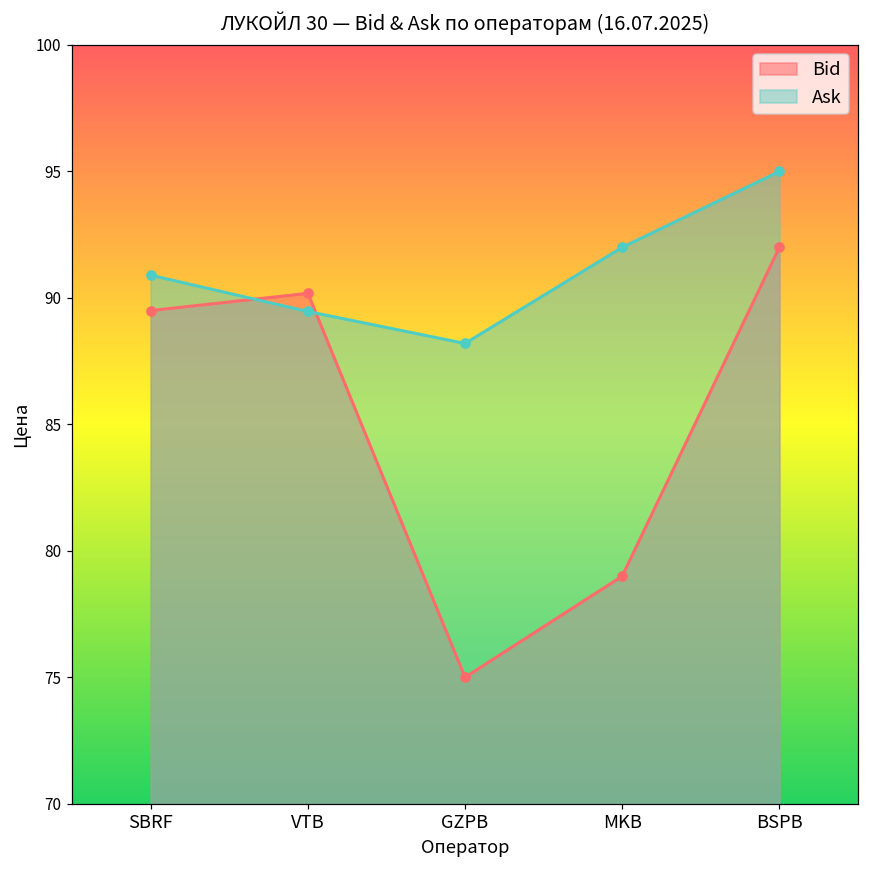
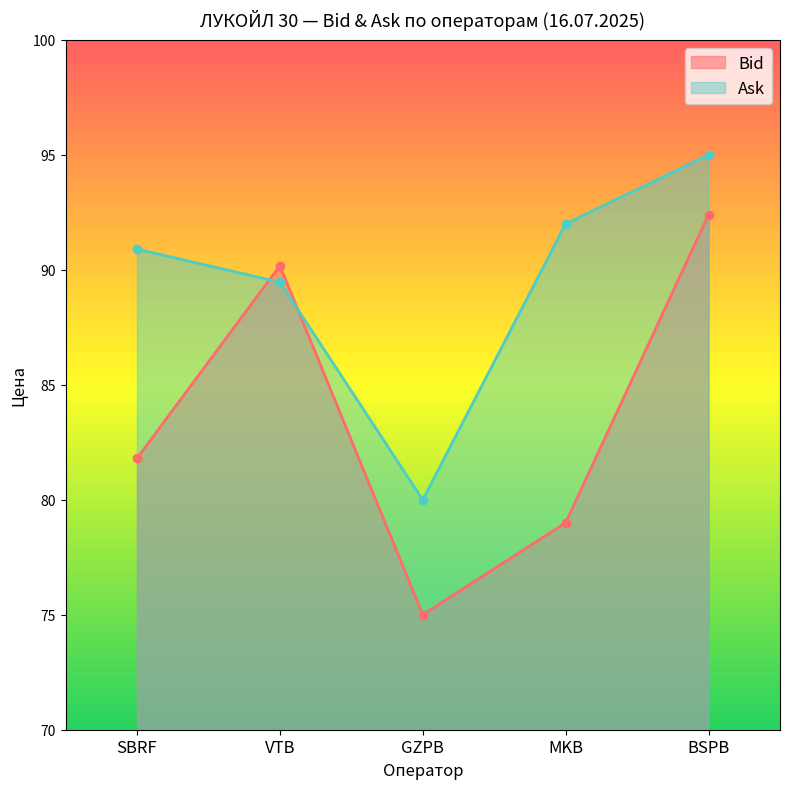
Bid, SBRF: 89.5 -> 81.8
Ask, GZPB: 88.2 -> 80.0
Bid, BSPB: 92.0 -> 92.4
